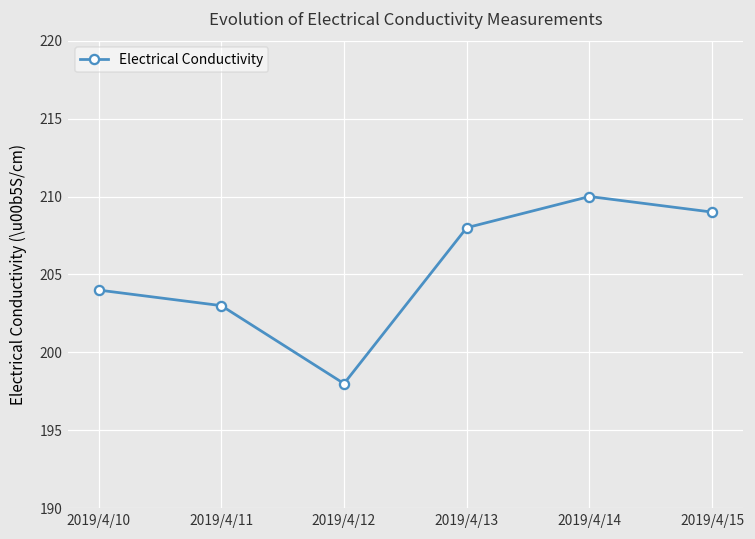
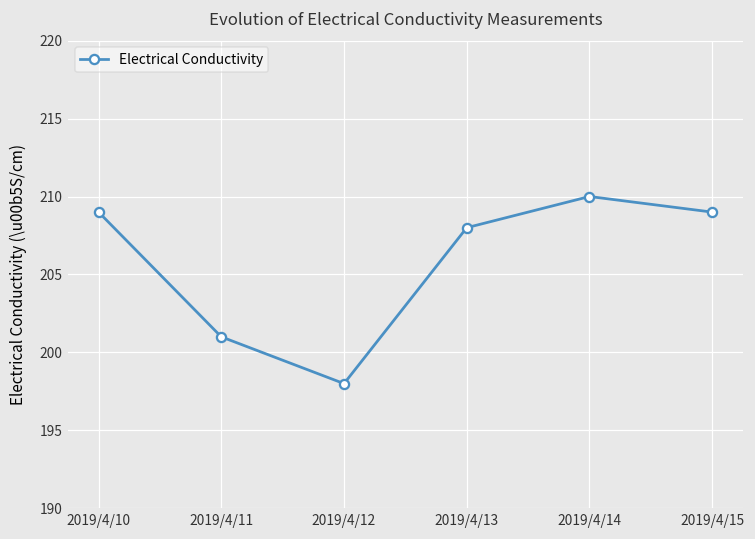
2019/4/10: 204 -> 209
2019/4/11: 203 -> 201
